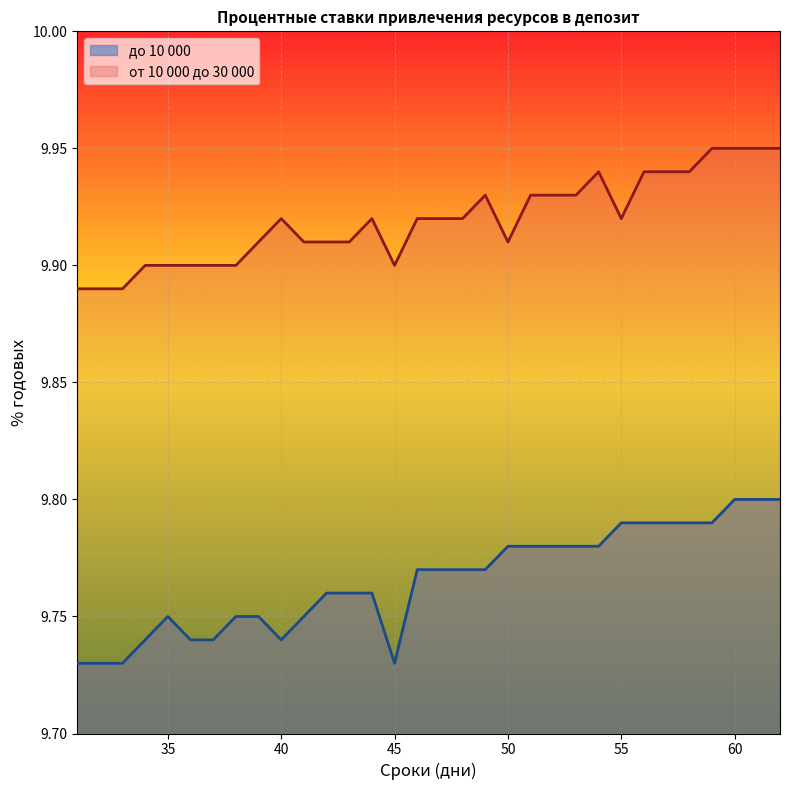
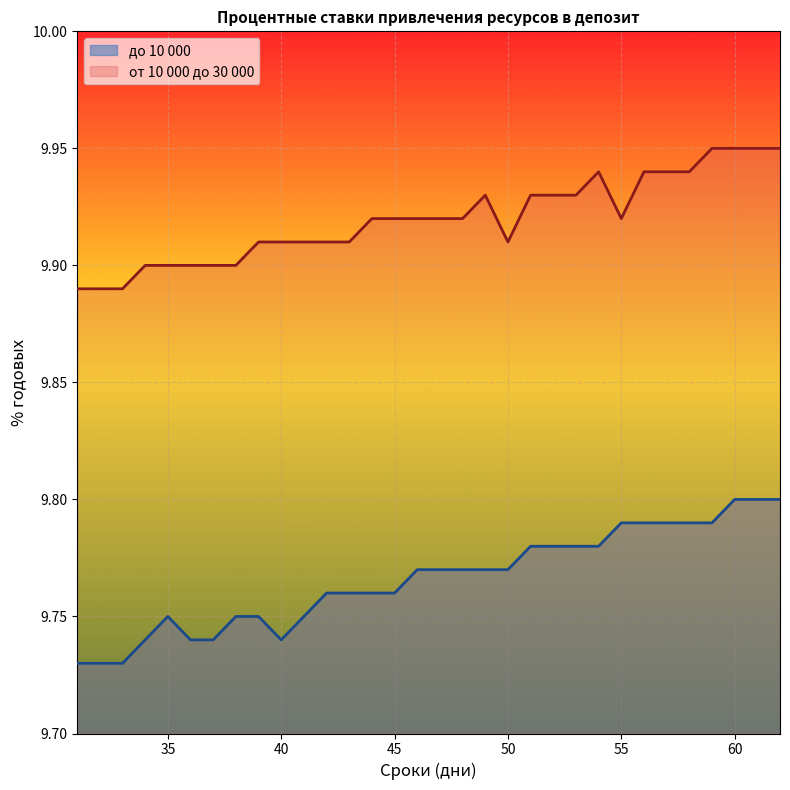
от 10 000 до 30 000, 40: 9.92 -> 9.91
до 10 000, 45: 9.73 -> 9.76
от 10 000 до 30 000, 45: 9.90 -> 9.92
до 10 000, 50: 9.78 -> 9.77
